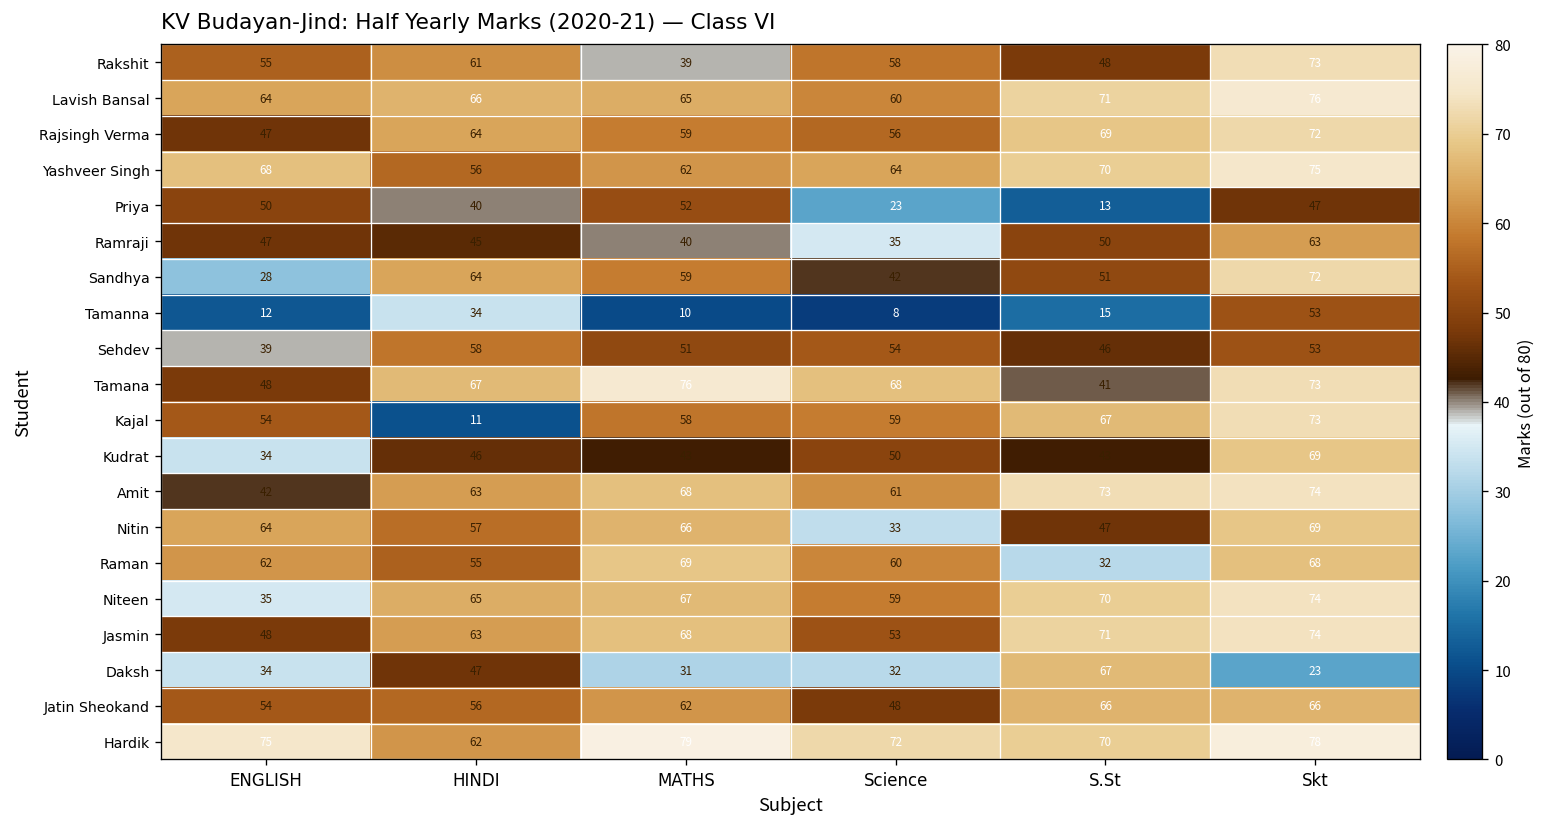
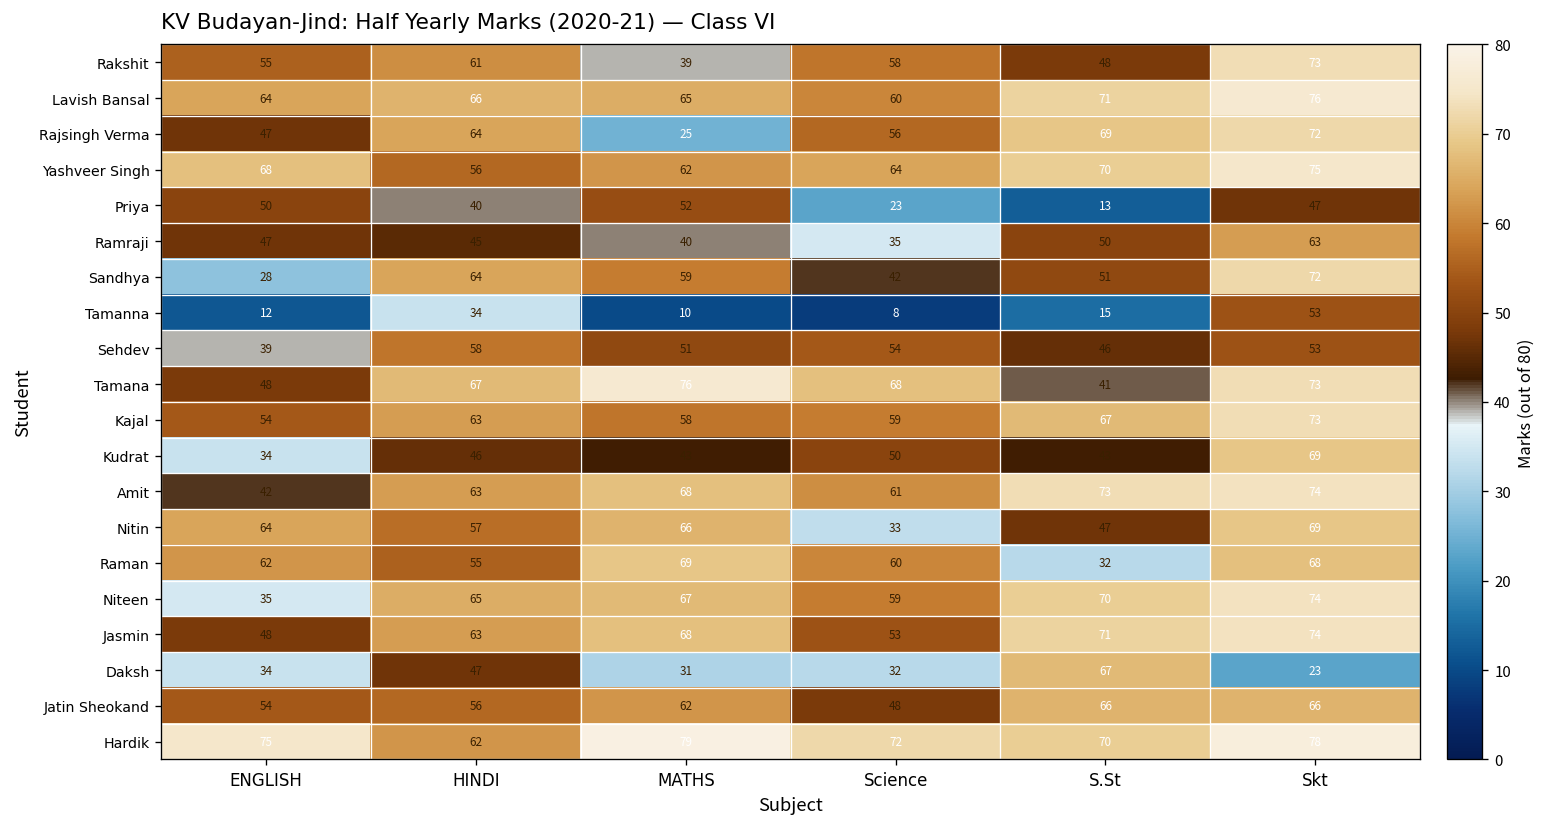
Rajsingh Verma, MATHS: 59 -> 25
Kajal, HINDI: 11 -> 63
